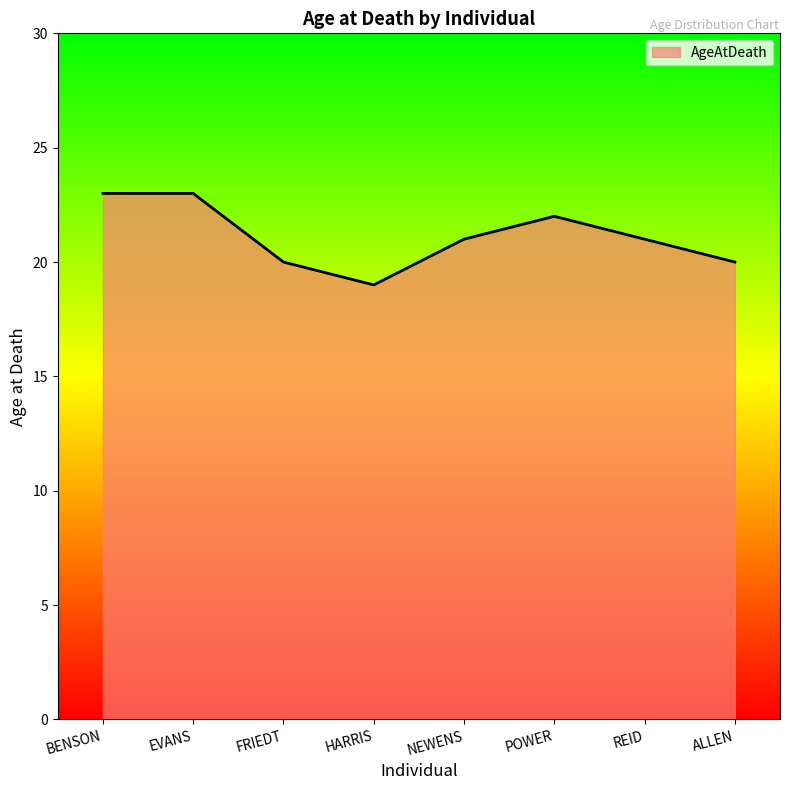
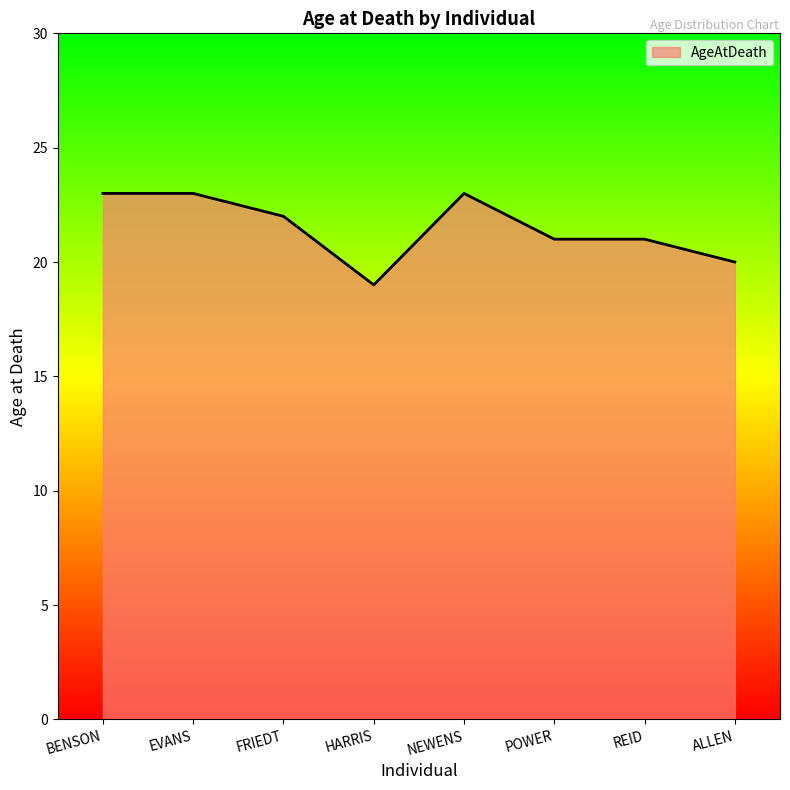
FRIEDT: 20 -> 22
NEWENS: 21 -> 23
POWER: 22 -> 21
